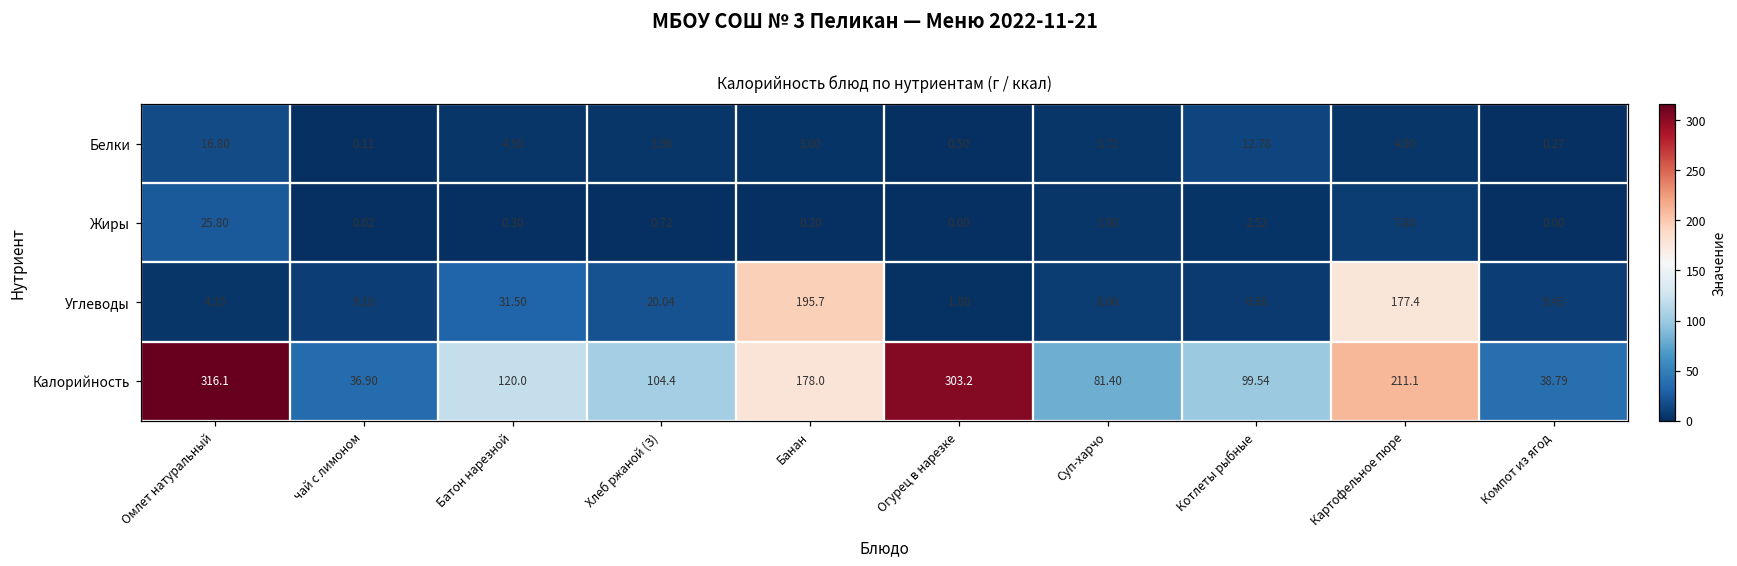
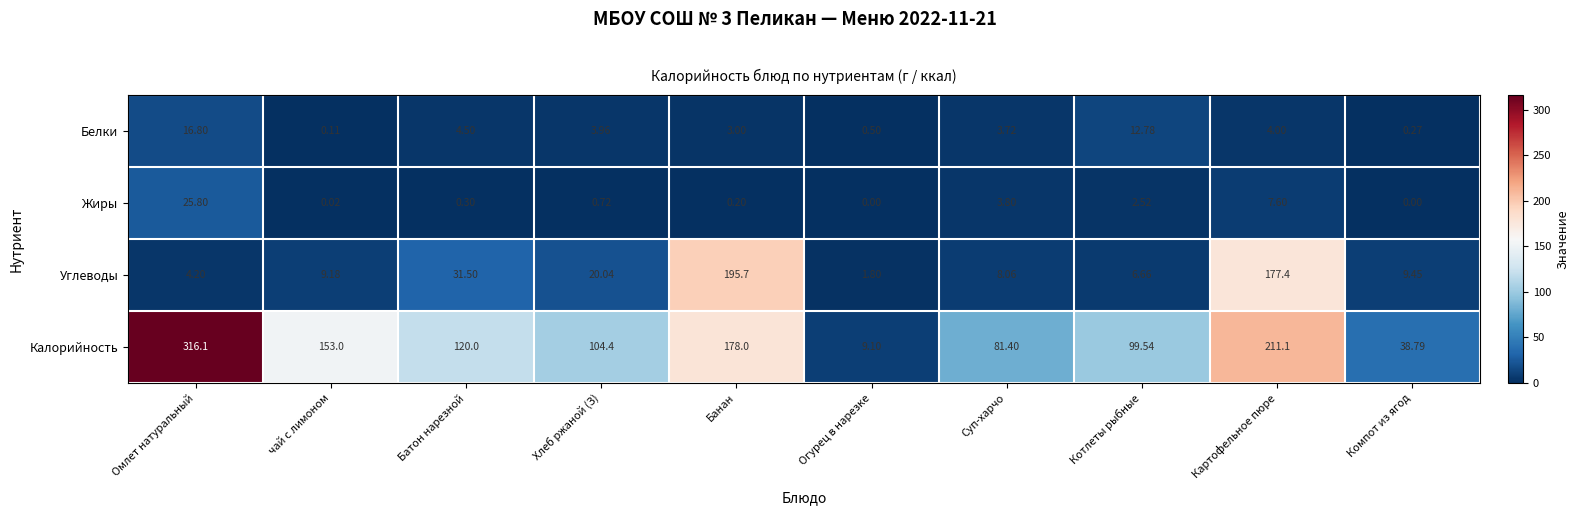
Калорийность, чай с лимоном: 36.90 -> 153.0
Калорийность, Огурец в нарезке: 303.2 -> 9.10
